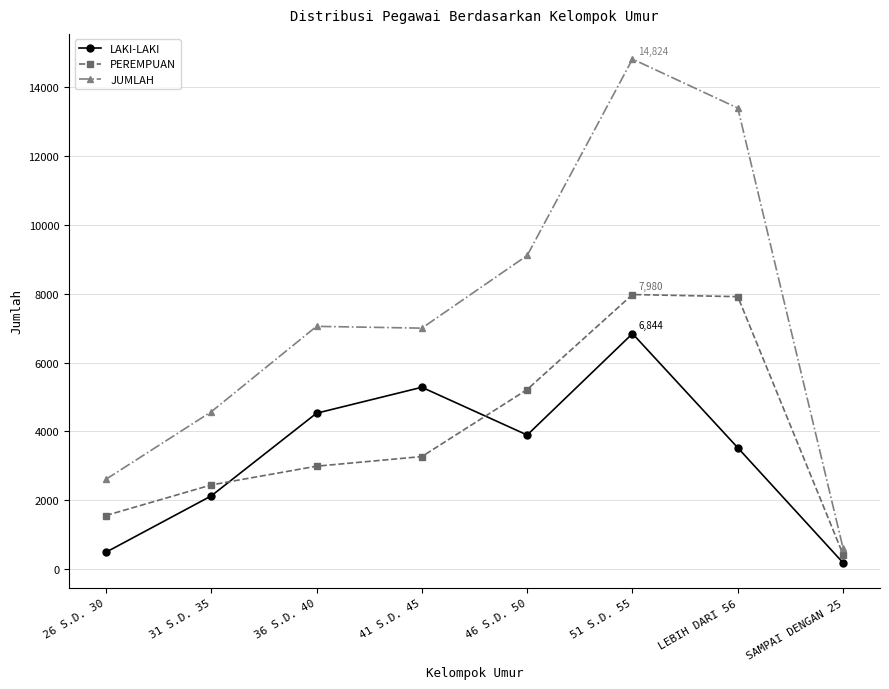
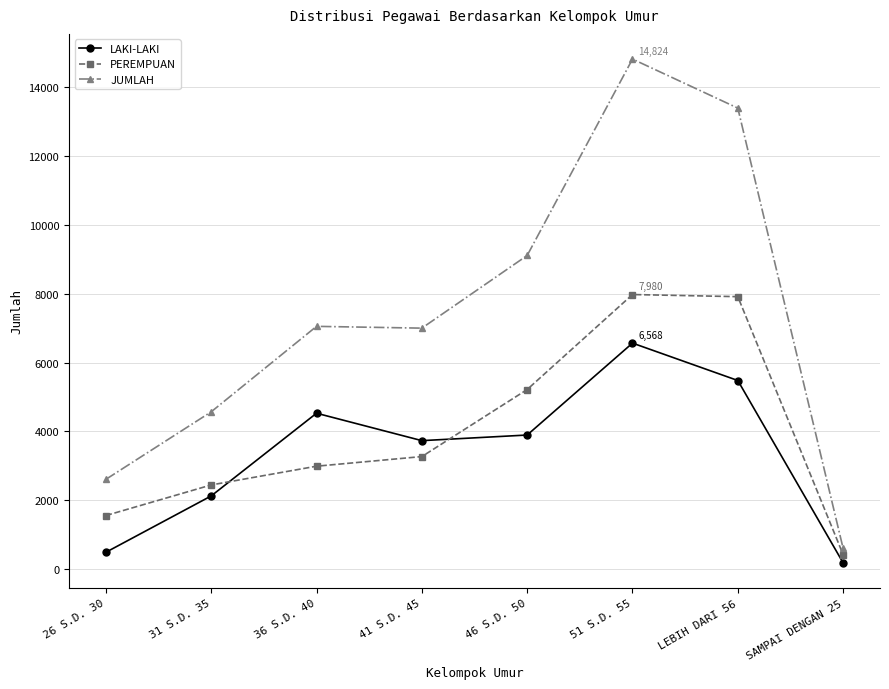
LAKI-LAKI, 41 S.D. 45: 5300 -> 3700
LAKI-LAKI, 51 S.D. 55: 6,844 -> 6,568
LAKI-LAKI, LEBIH DARI 56: 3500 -> 5500
